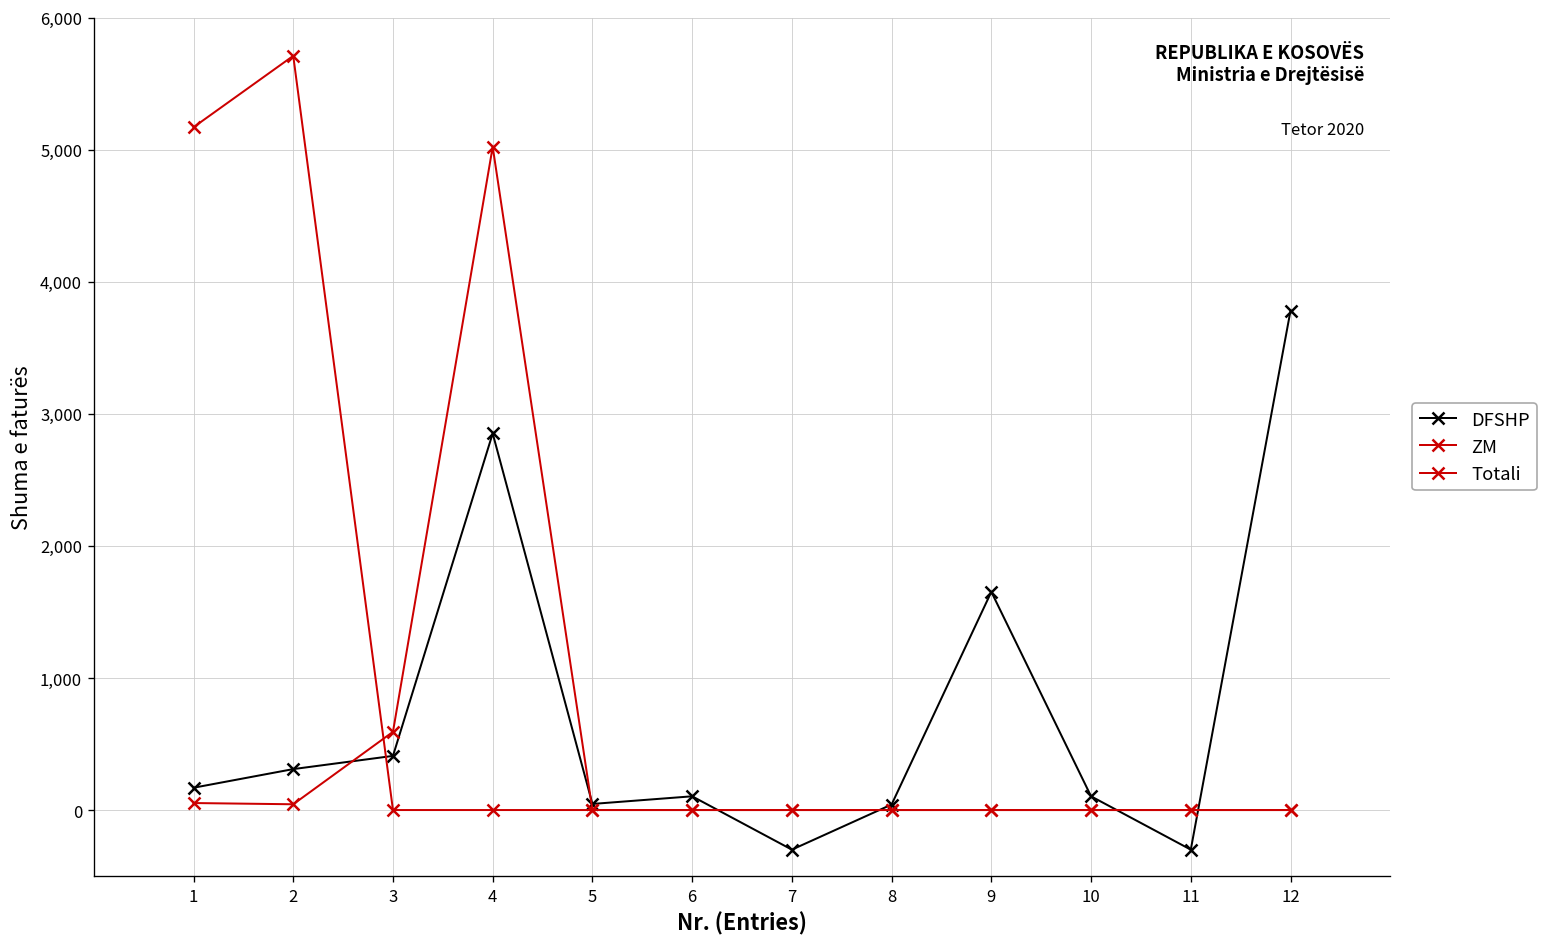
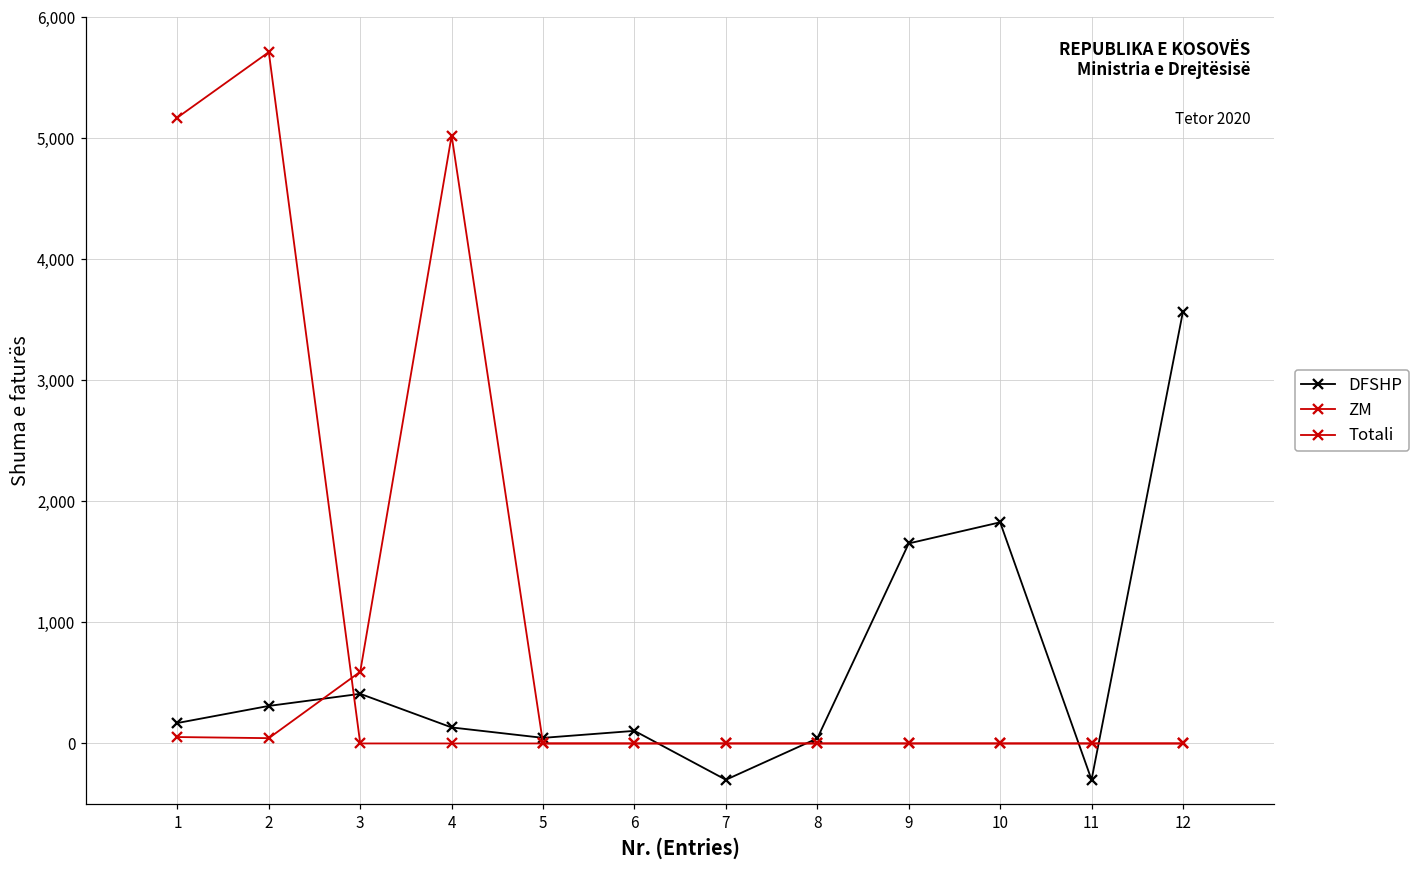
DFSHP, 4: 2,850 -> 130
DFSHP, 10: 100 -> 1,830
DFSHP, 12: 3,780 -> 3,570
